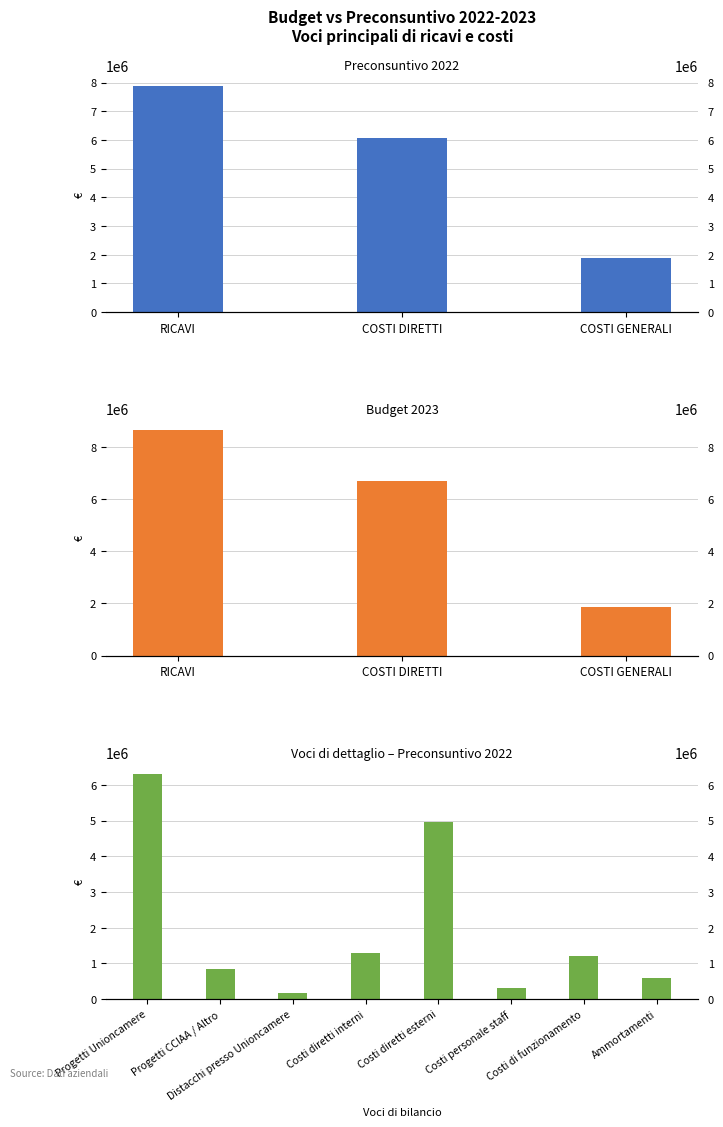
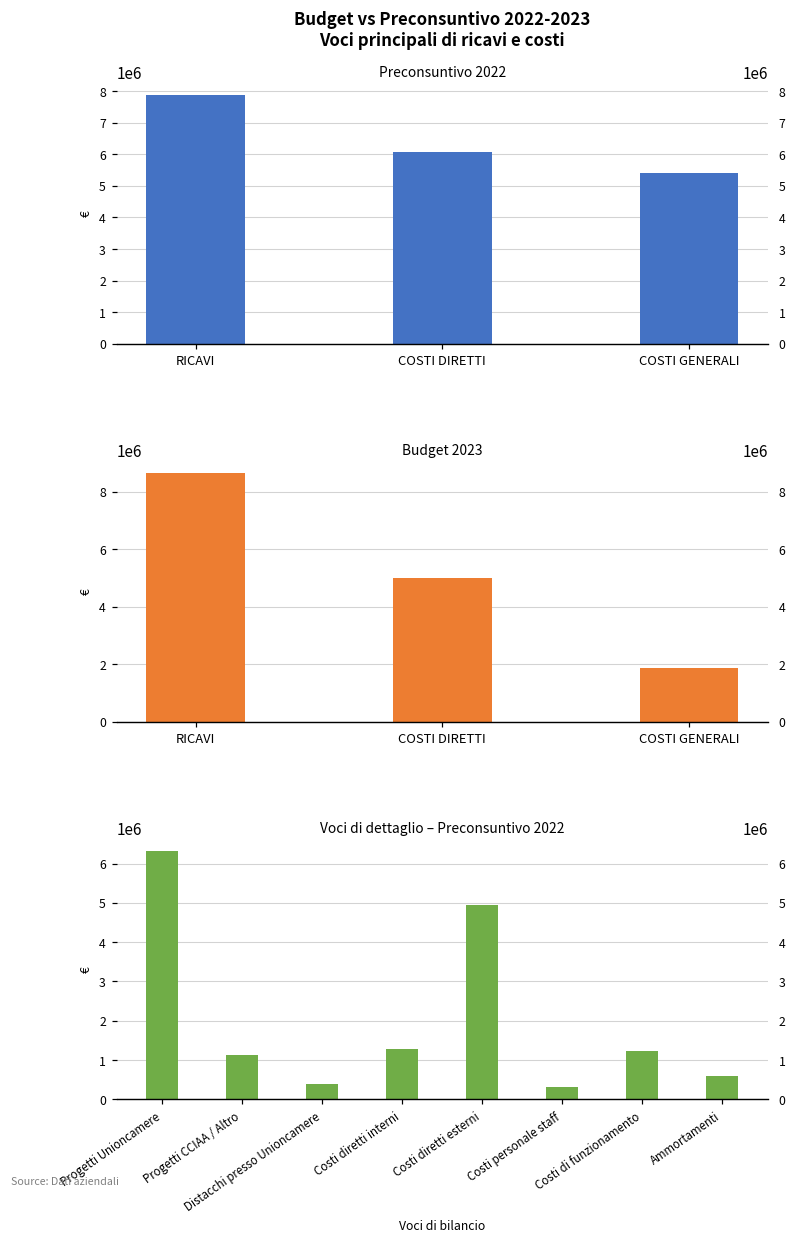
Preconsuntivo 2022, COSTI GENERALI: 1900000 -> 5400000
Budget 2023, COSTI DIRETTI: 6700000 -> 5000000
Voci di dettaglio – Preconsuntivo 2022, Progetti CCIAA / Altro: 800000 -> 1100000
Voci di dettaglio – Preconsuntivo 2022, Distacchi presso Unioncamere: 200000 -> 400000
